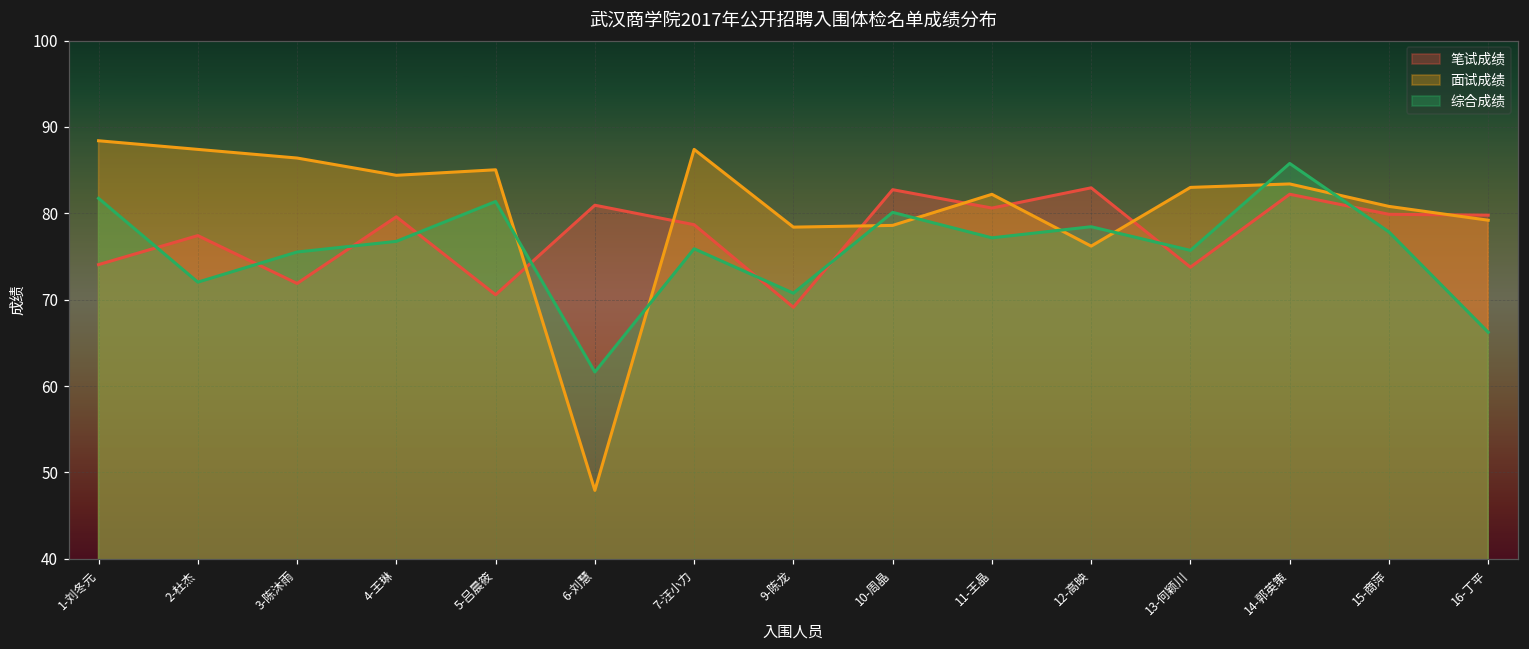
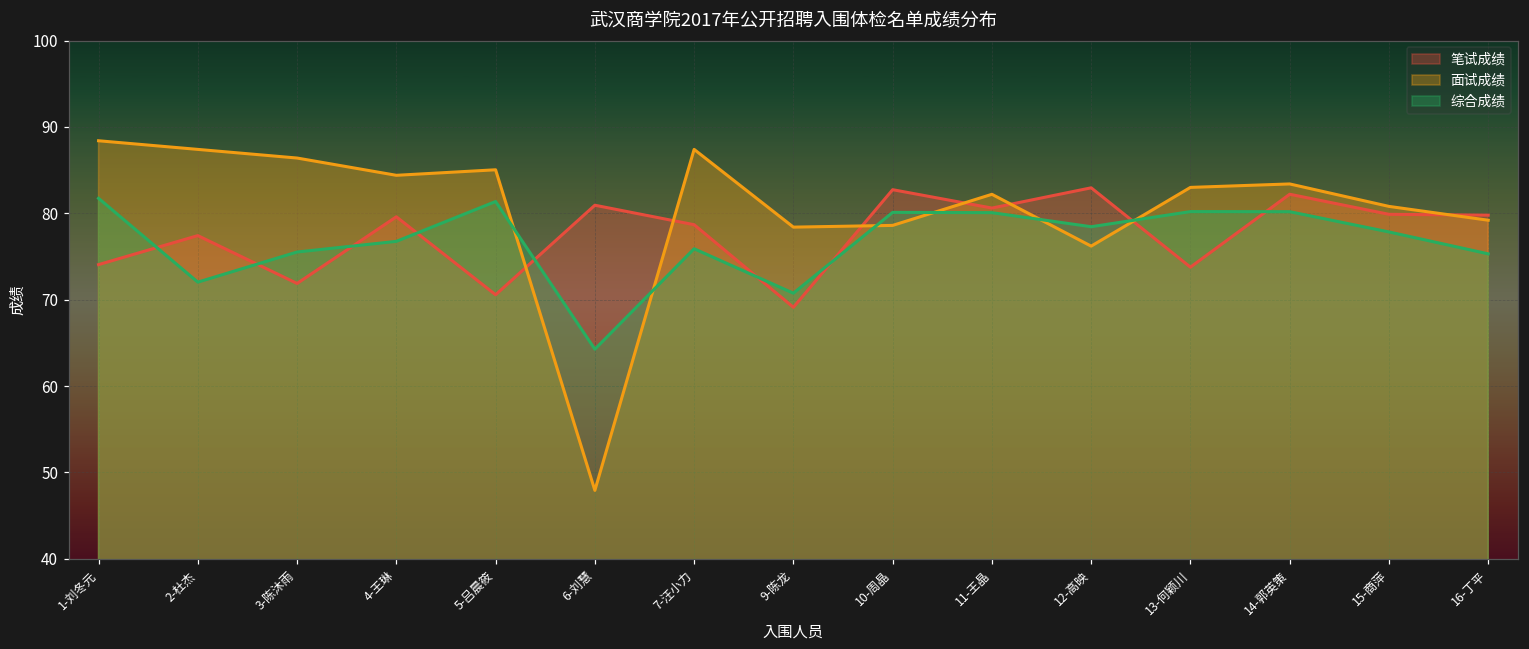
综合成绩, 6-刘慧: 62 -> 64
综合成绩, 11-王晶: 77 -> 80
综合成绩, 13-何颖川: 76 -> 80
综合成绩, 14-郭英策: 86 -> 80
综合成绩, 16-丁平: 66 -> 75
